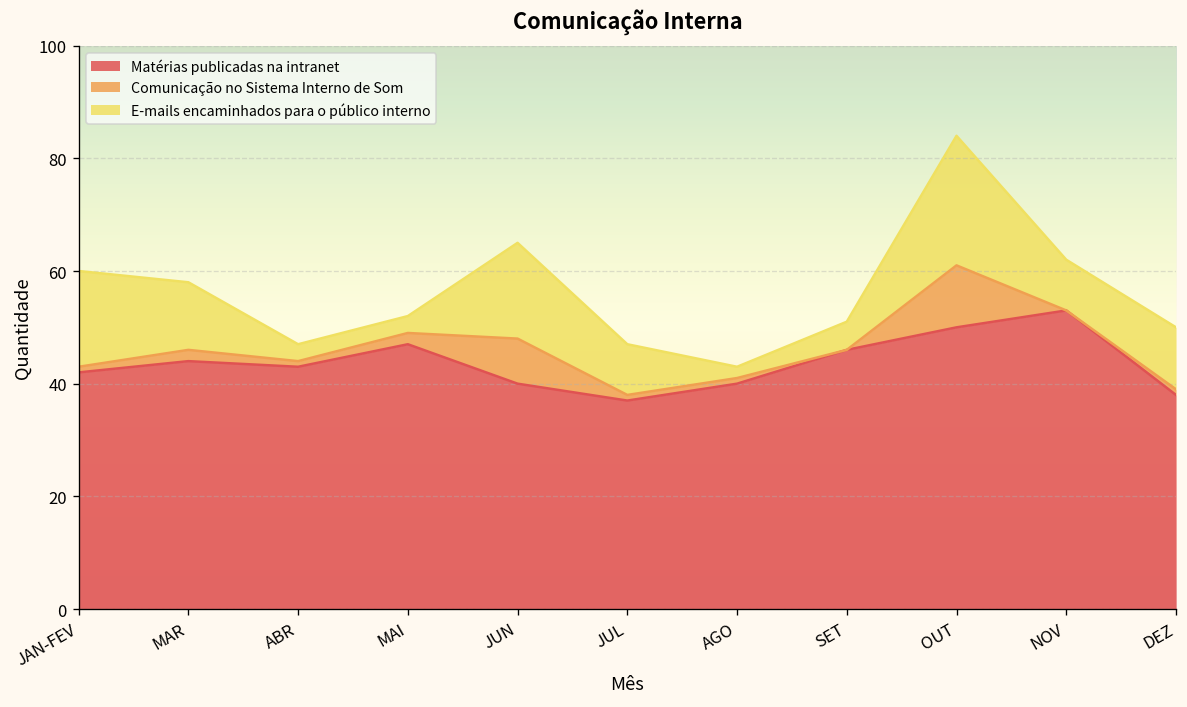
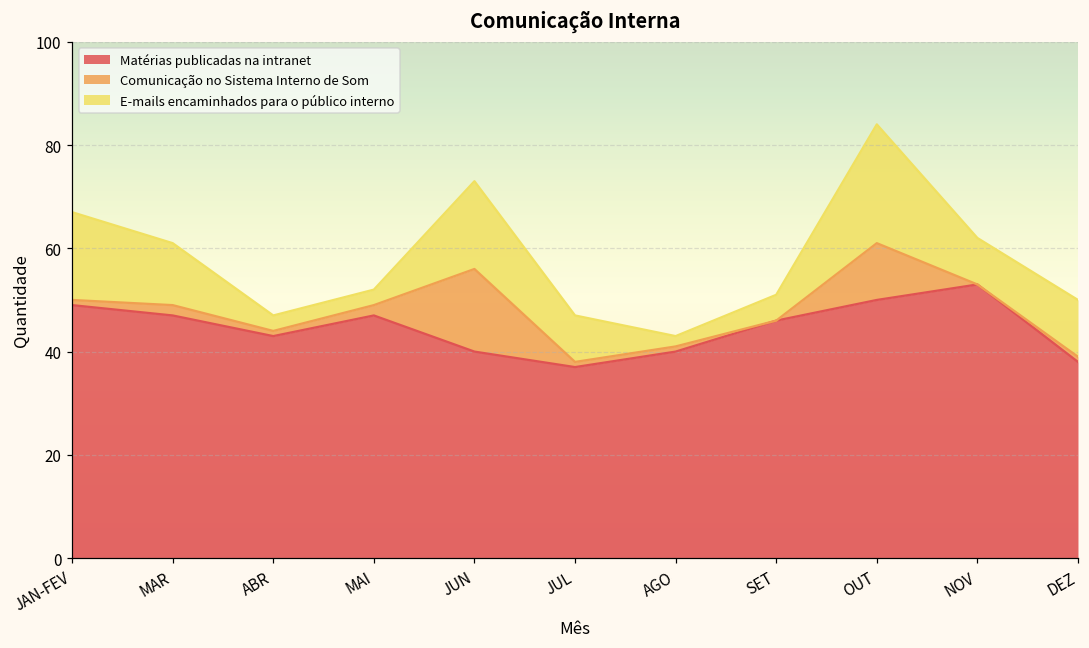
Matérias publicadas na intranet, JAN-FEV: 42 -> 49
Matérias publicadas na intranet, MAR: 44 -> 47
Comunicação no Sistema Interno de Som, JUN: 8 -> 16
